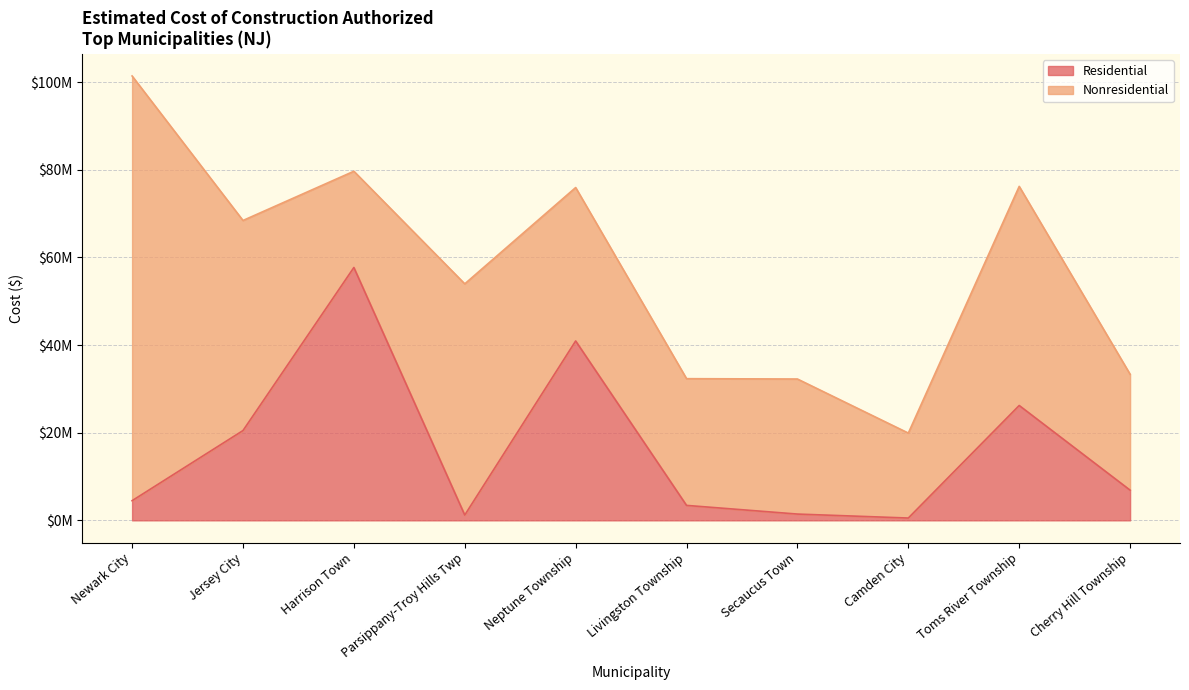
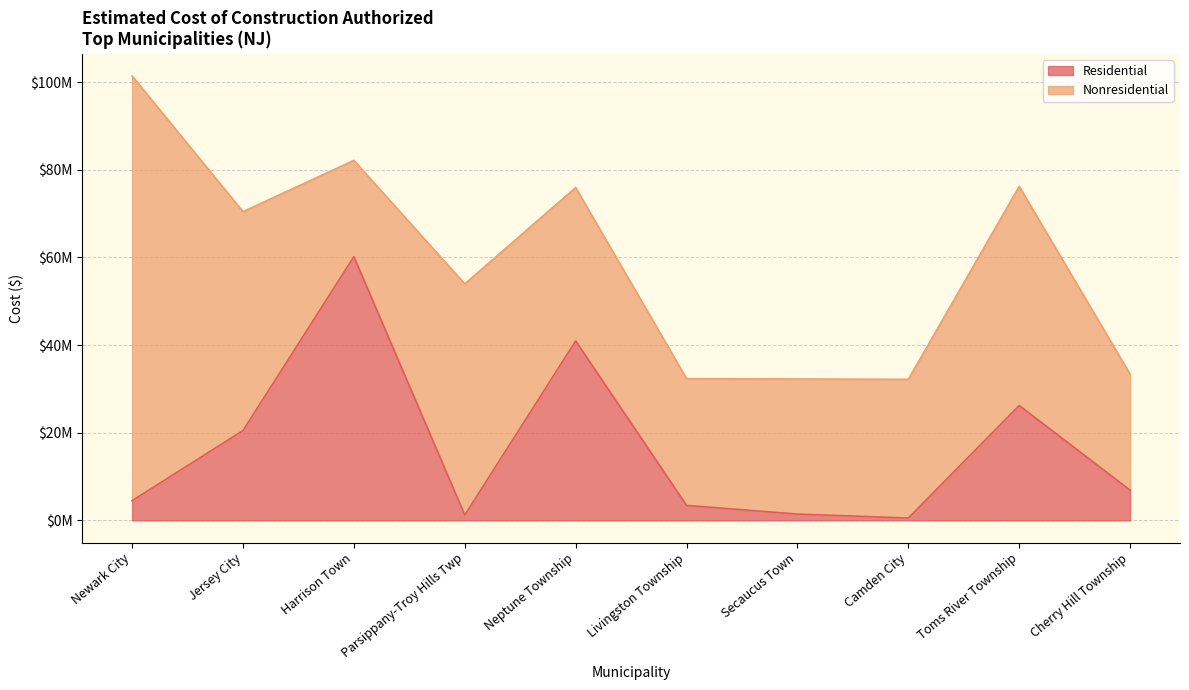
Nonresidential, Jersey City: $48000000 -> $50000000
Residential, Harrison Town: $58000000 -> $60000000
Nonresidential, Camden City: $19000000 -> $32000000
